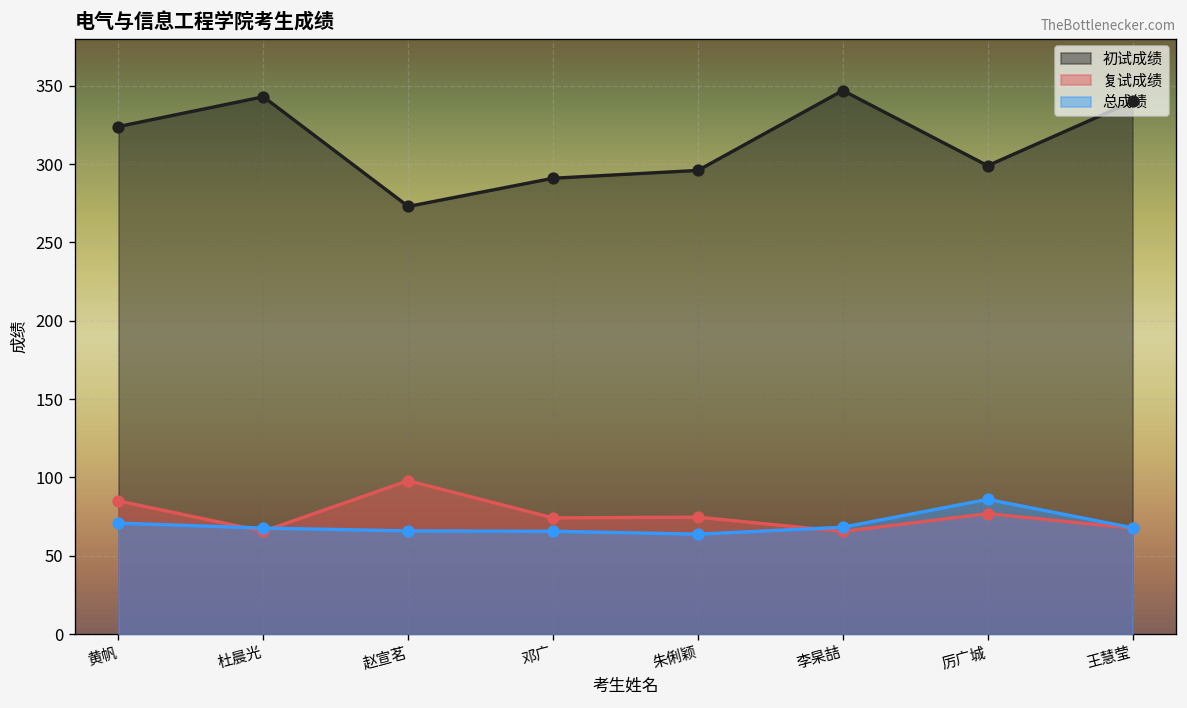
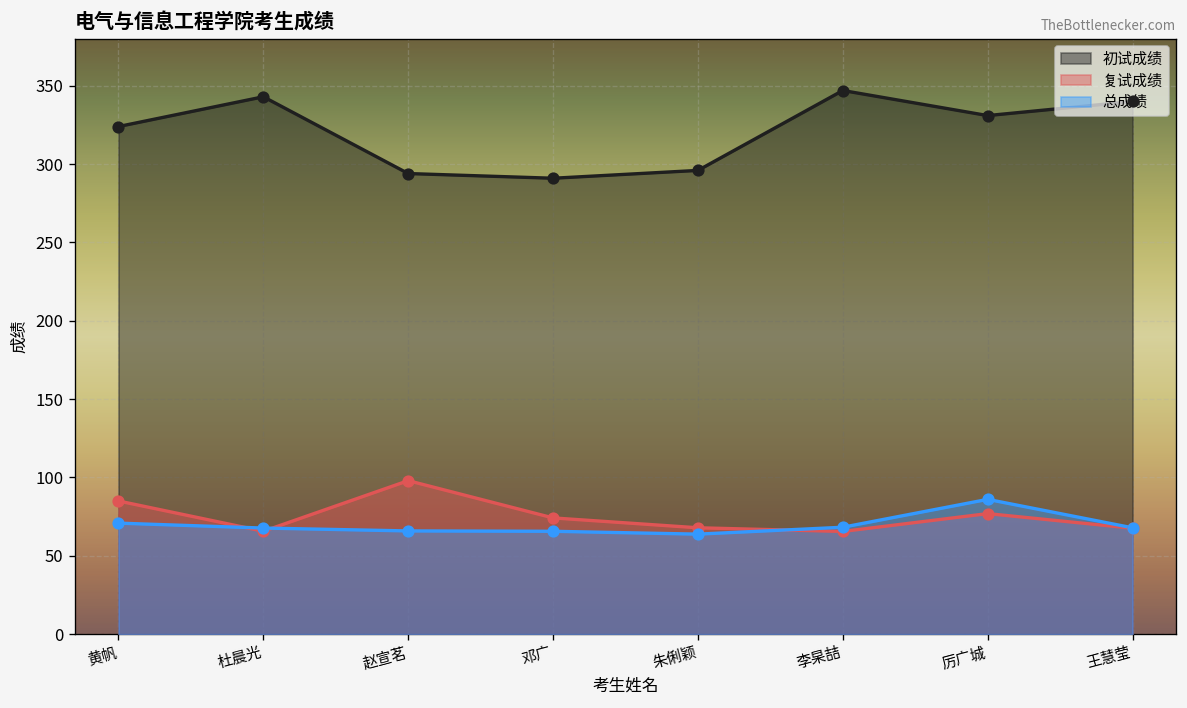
初试成绩, 赵宣茗: 273 -> 294
复试成绩, 朱俐颖: 75 -> 68
初试成绩, 厉广城: 299 -> 331
